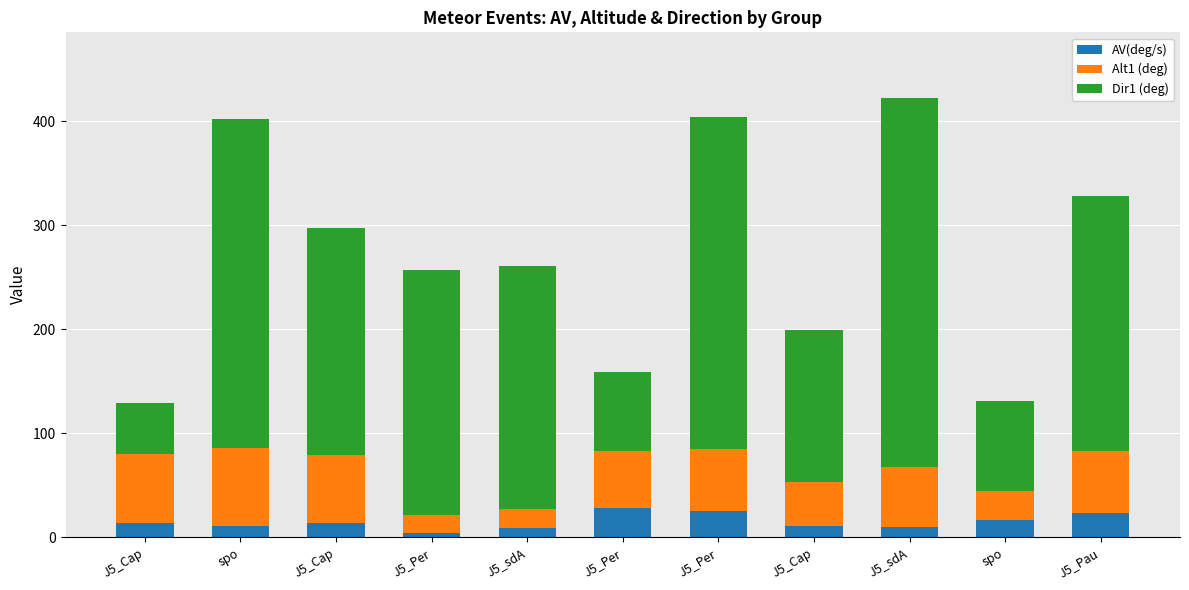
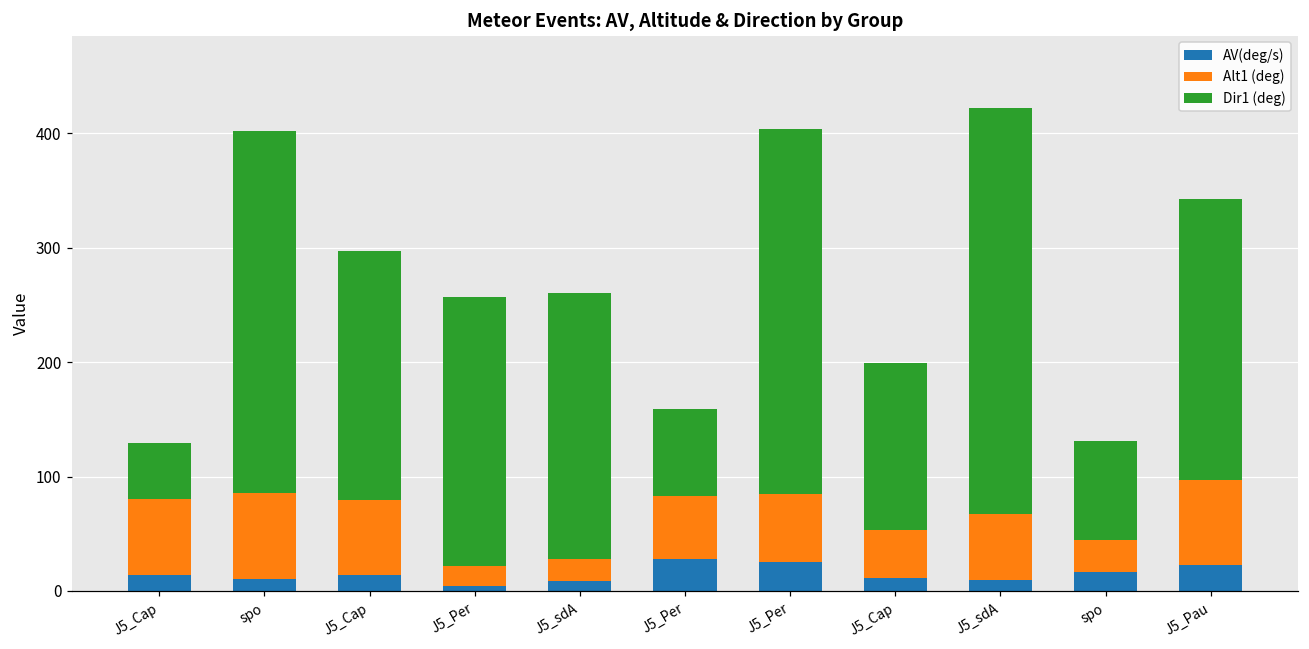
Alt1 (deg), J5_Pau: 60 -> 74
